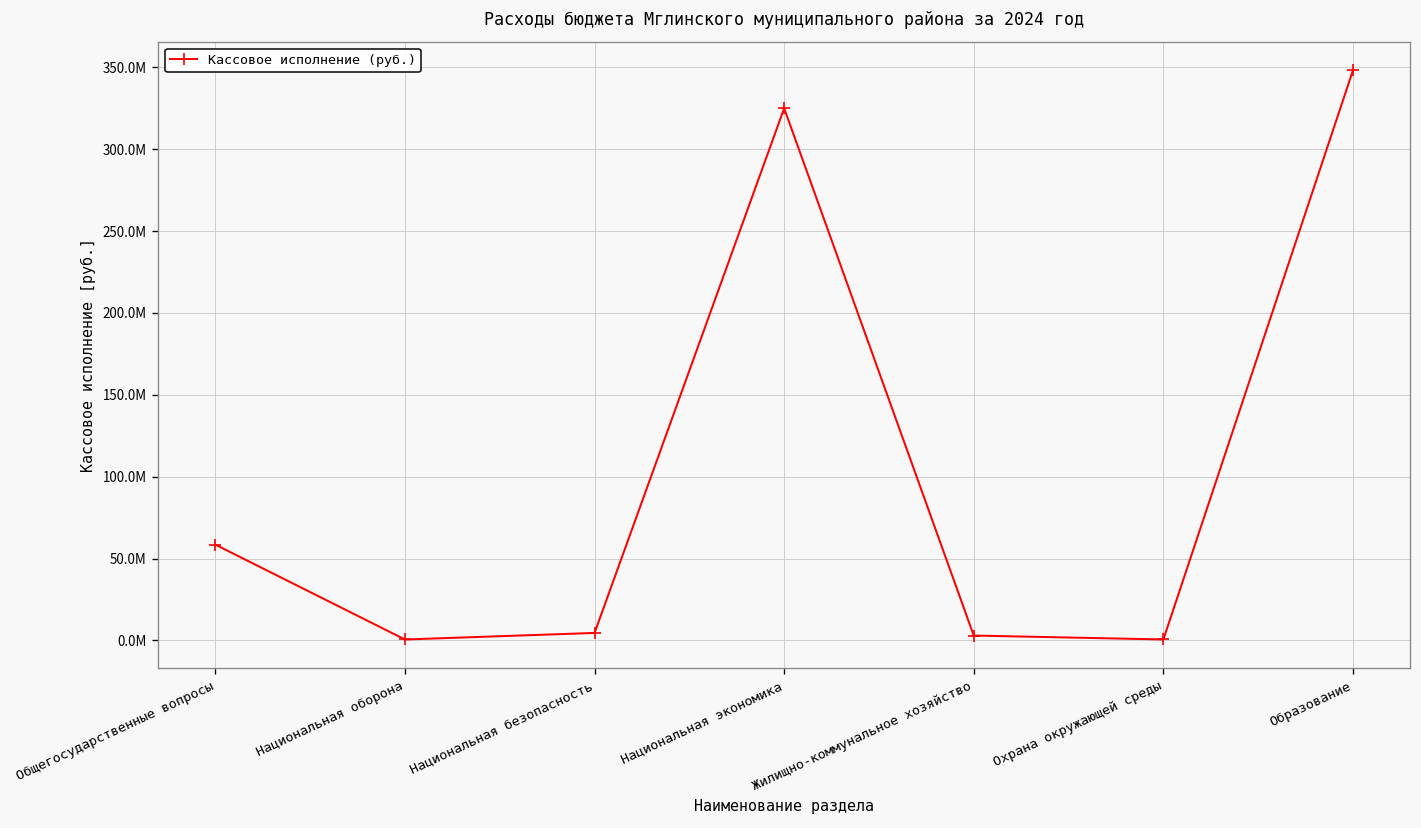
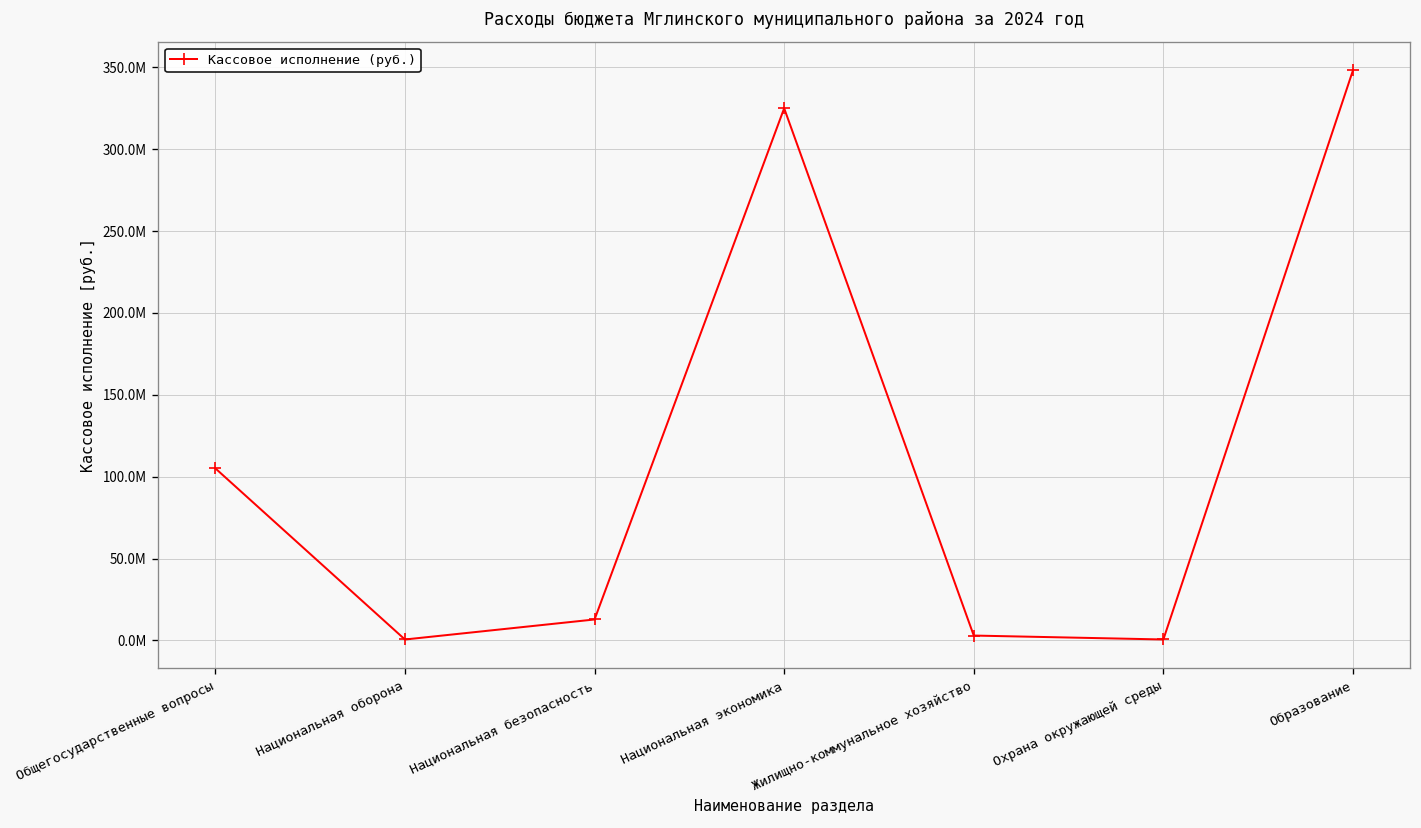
Общегосударственные вопросы: 59000000 -> 105000000
Национальная безопасность: 5000000 -> 13000000
